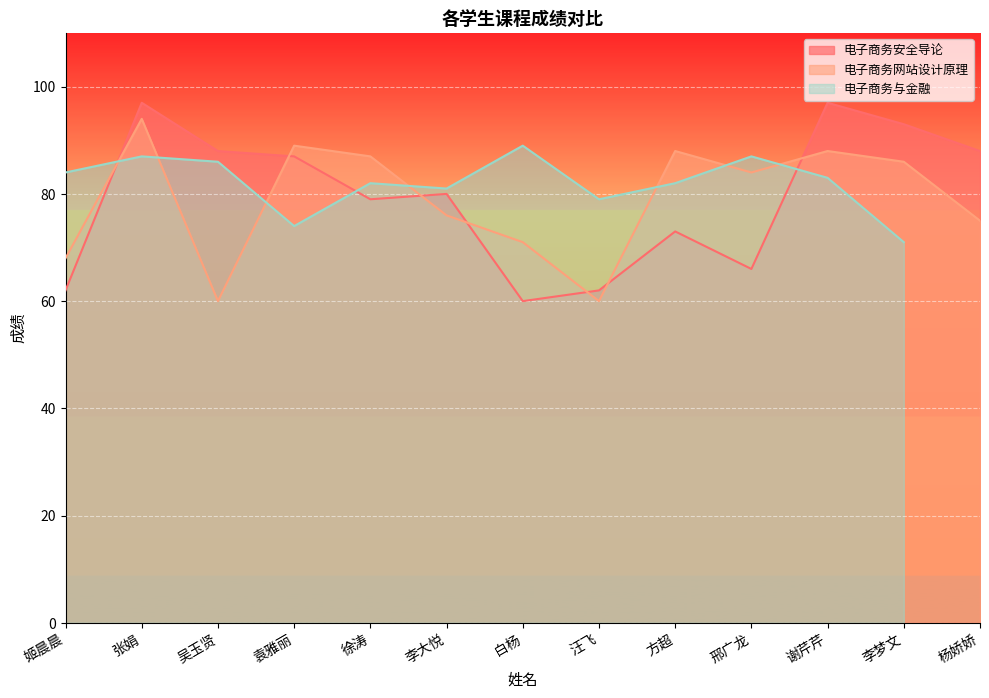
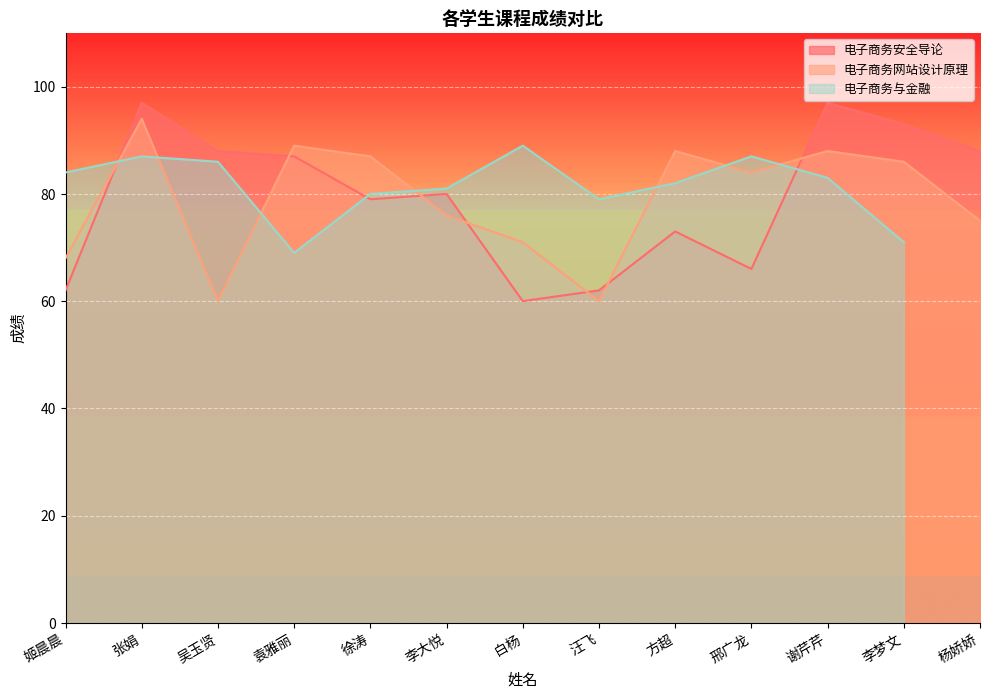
电子商务与金融, 袁雅丽: 74 -> 69
电子商务与金融, 徐涛: 82 -> 80
